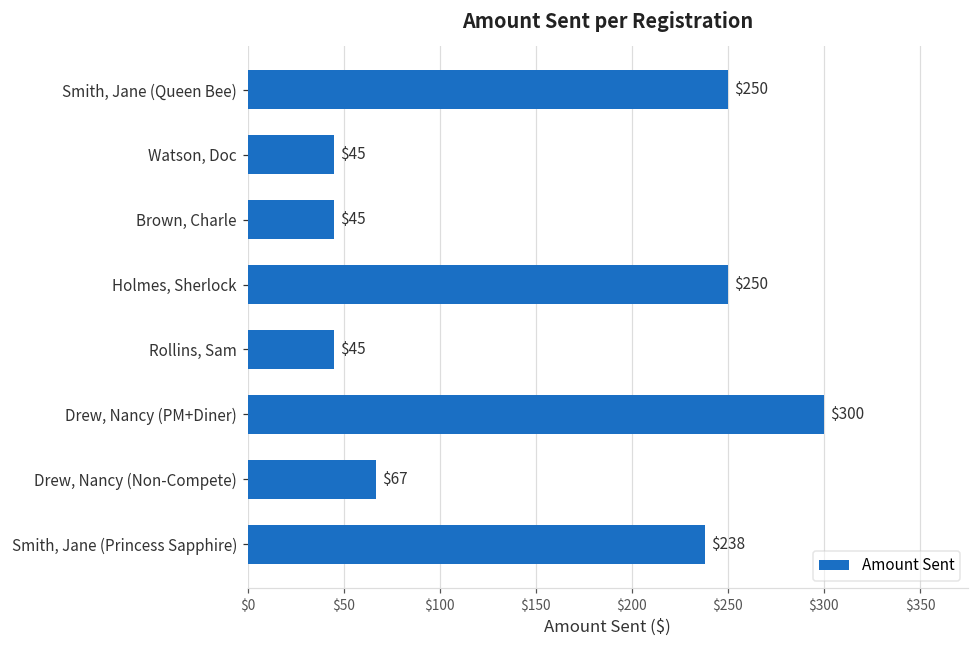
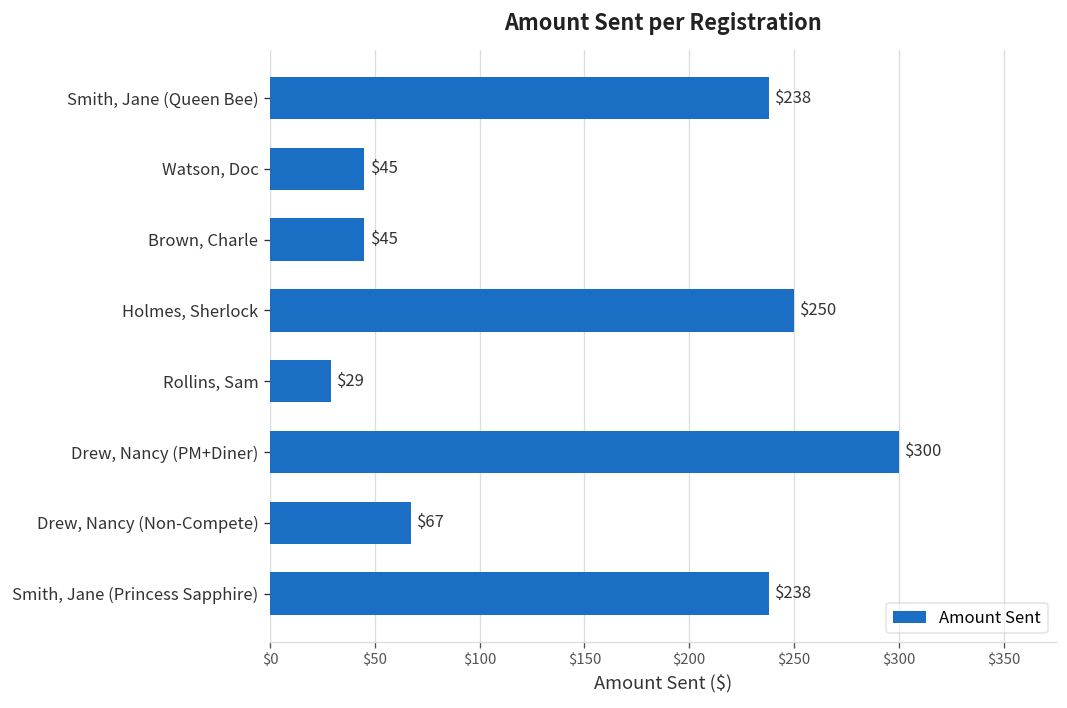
Smith, Jane (Queen Bee): $250 -> $238
Rollins, Sam: $45 -> $29
